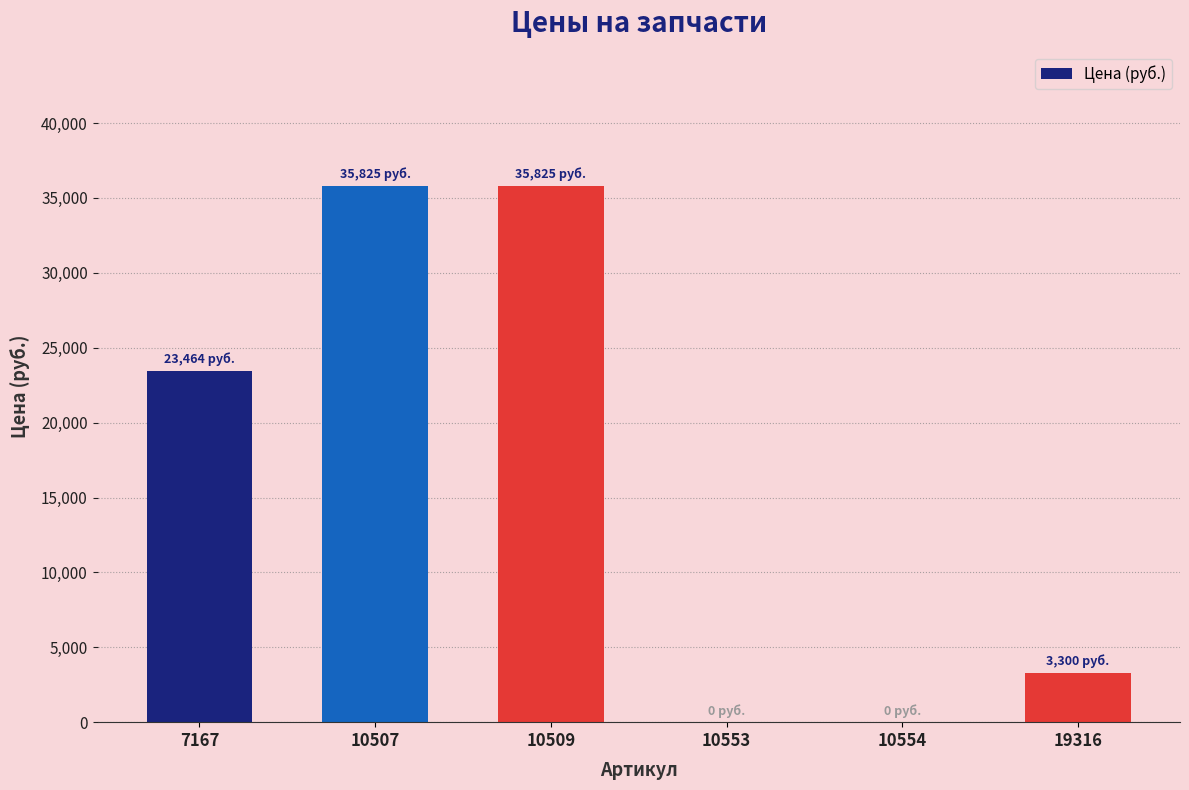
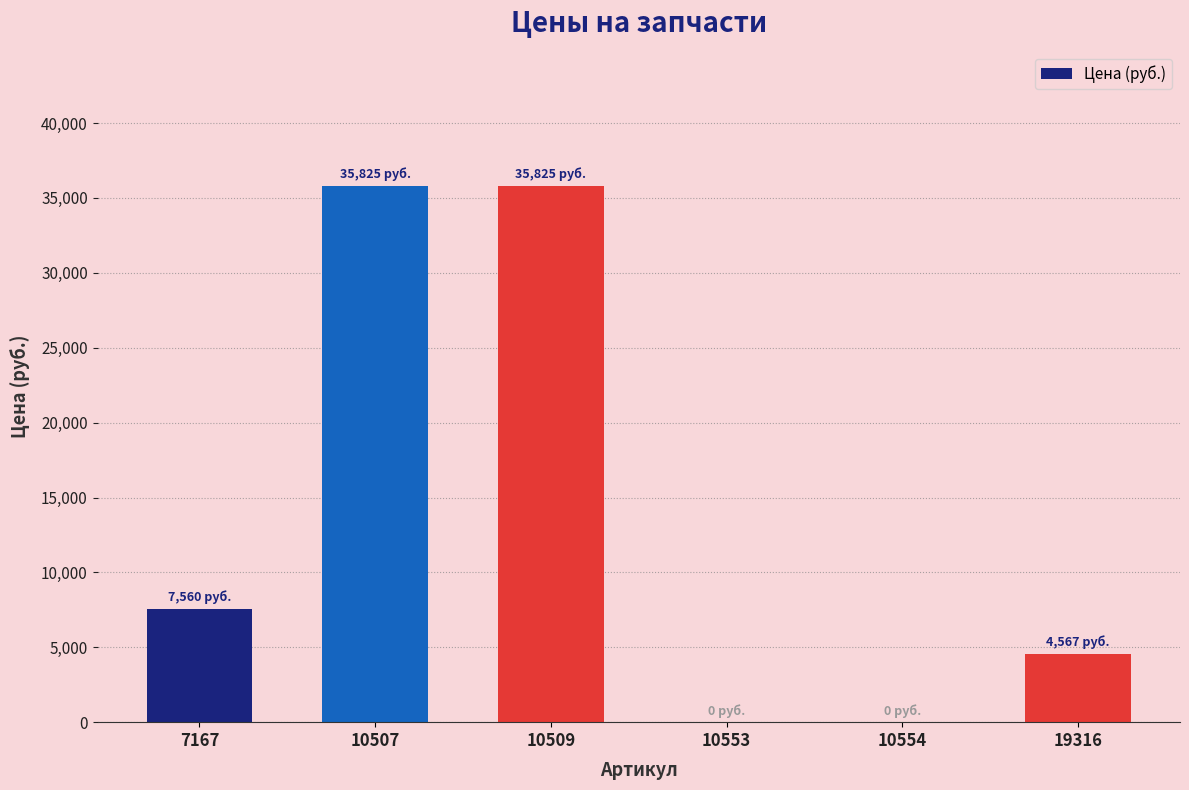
7167: 23,464 -> 7,560
19316: 3,300 -> 4,567
